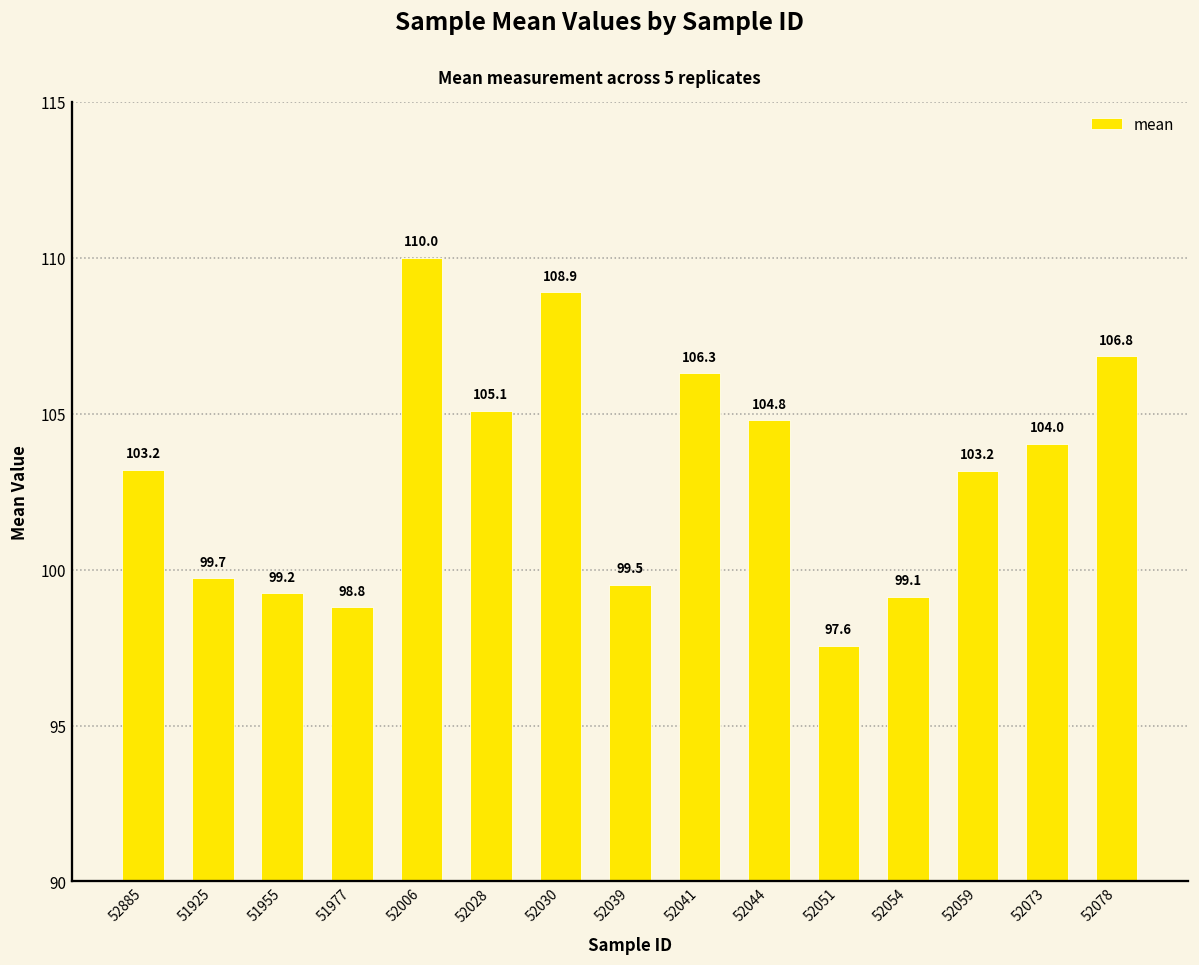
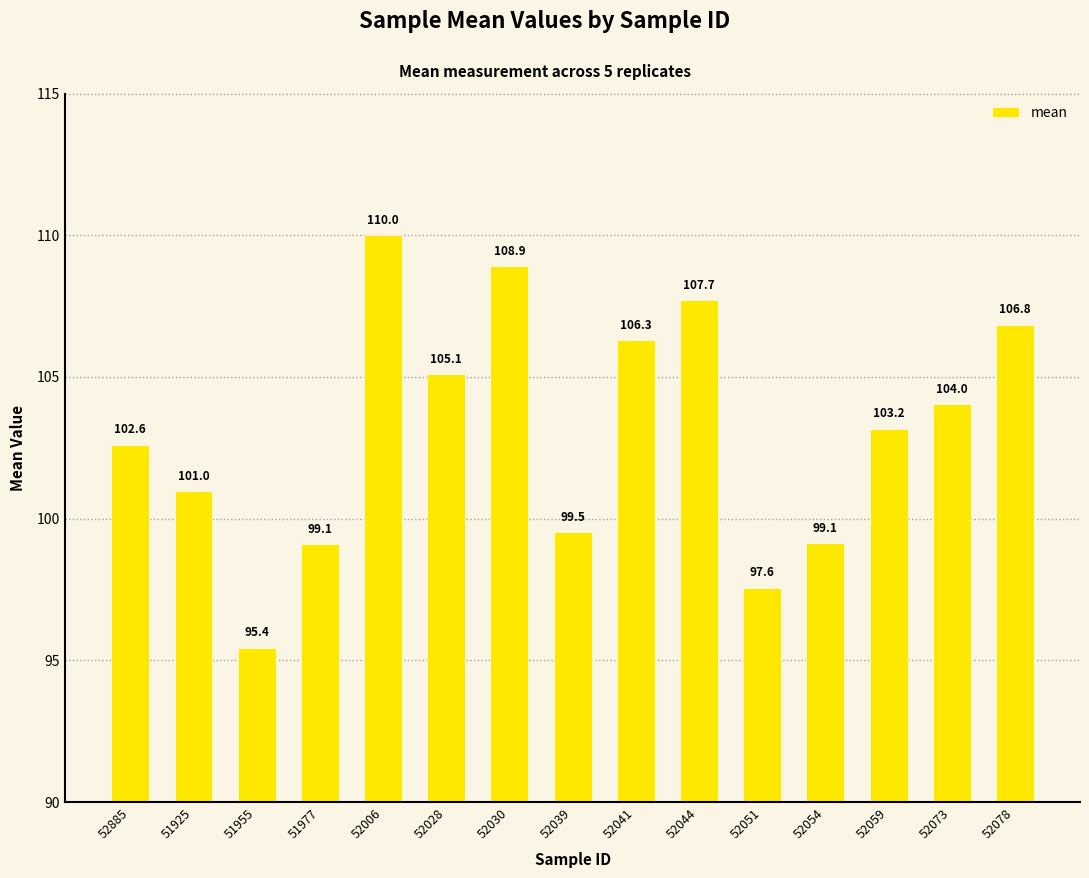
52885: 103.2 -> 102.6
51925: 99.7 -> 101.0
51955: 99.2 -> 95.4
51977: 98.8 -> 99.1
52044: 104.8 -> 107.7
